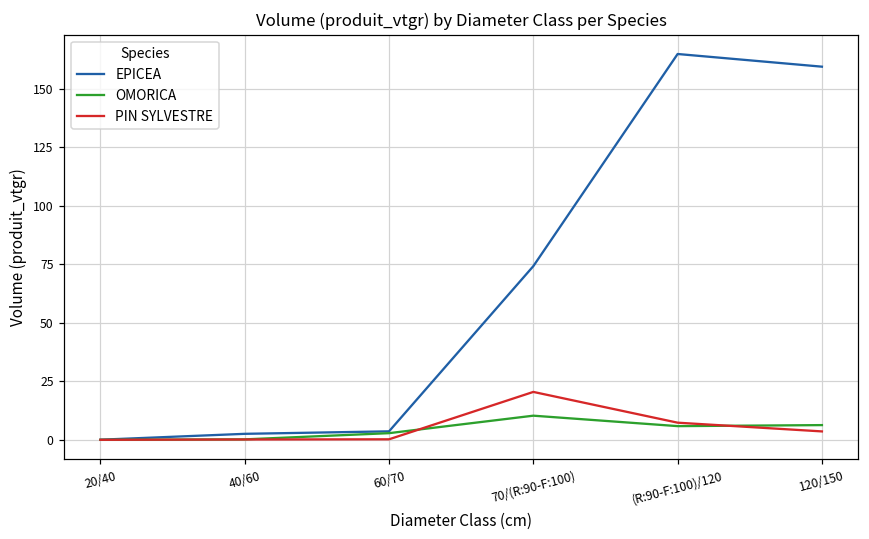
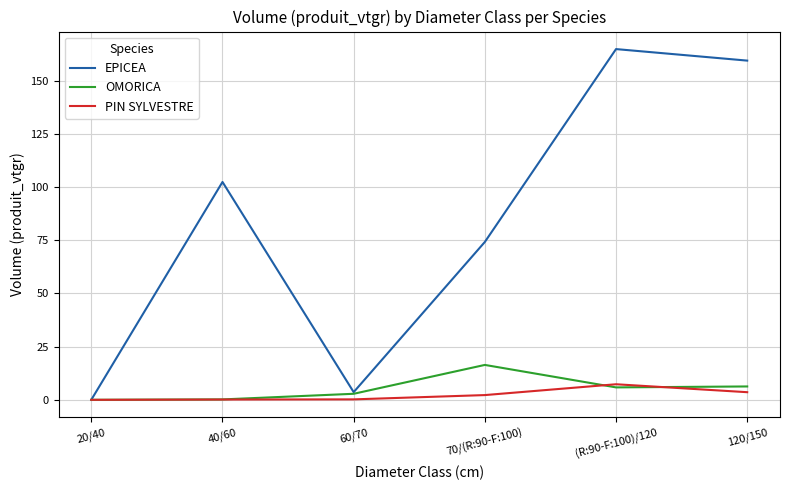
EPICEA, 40/60: 3 -> 102
OMORICA, 70/(R:90-F:100): 10 -> 16
PIN SYLVESTRE, 70/(R:90-F:100): 20 -> 2
